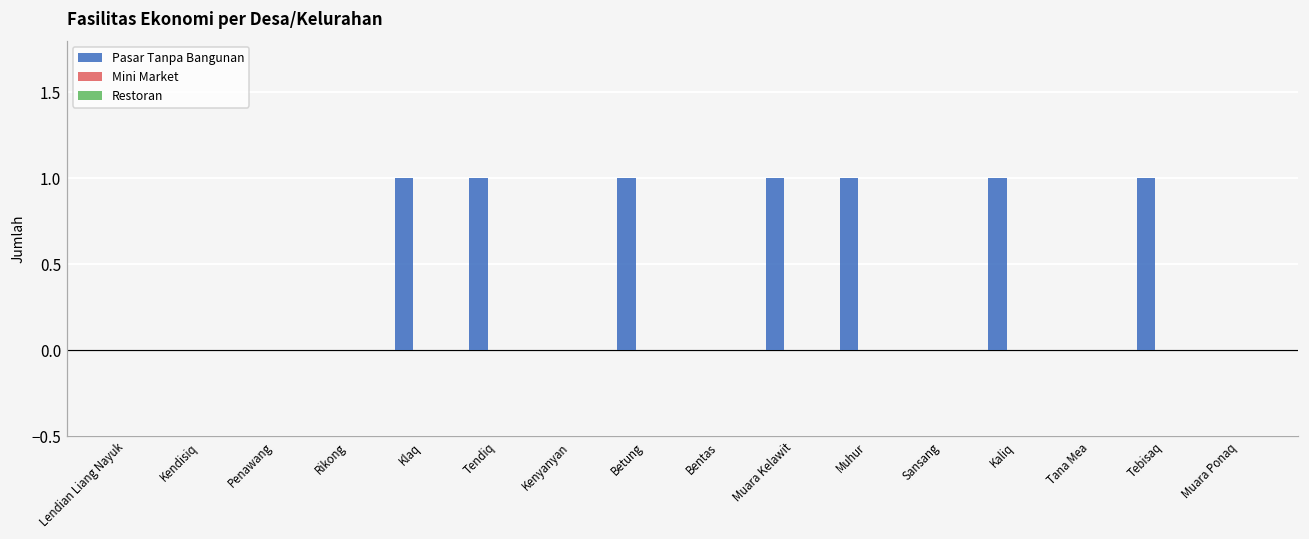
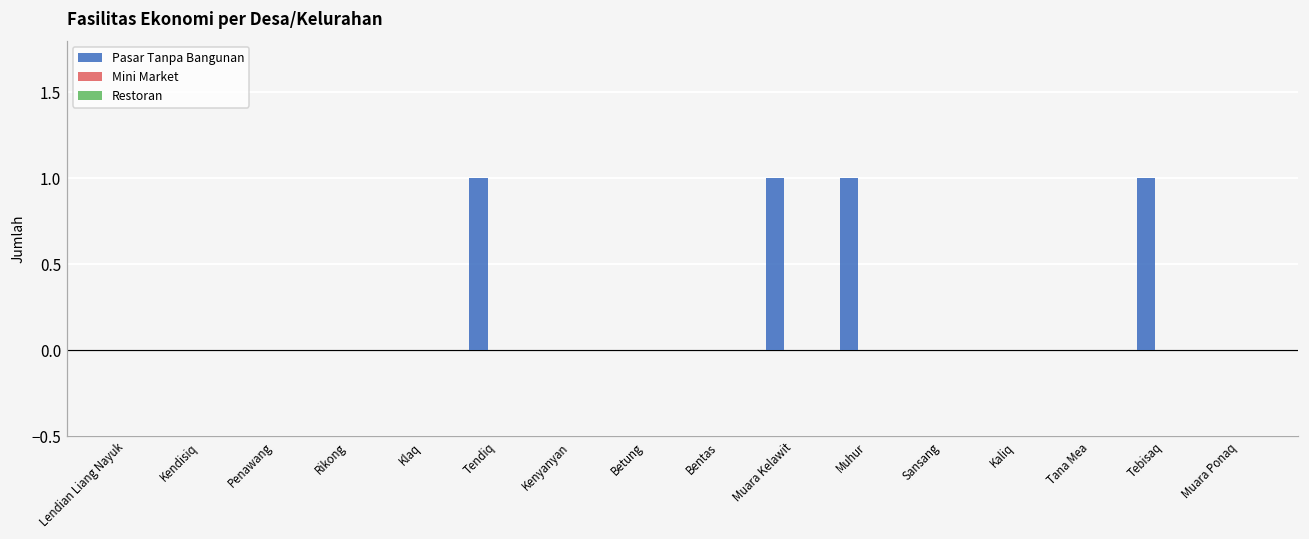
Pasar Tanpa Bangunan, Klaq: 1 -> 0
Pasar Tanpa Bangunan, Betung: 1 -> 0
Pasar Tanpa Bangunan, Kaliq: 1 -> 0
